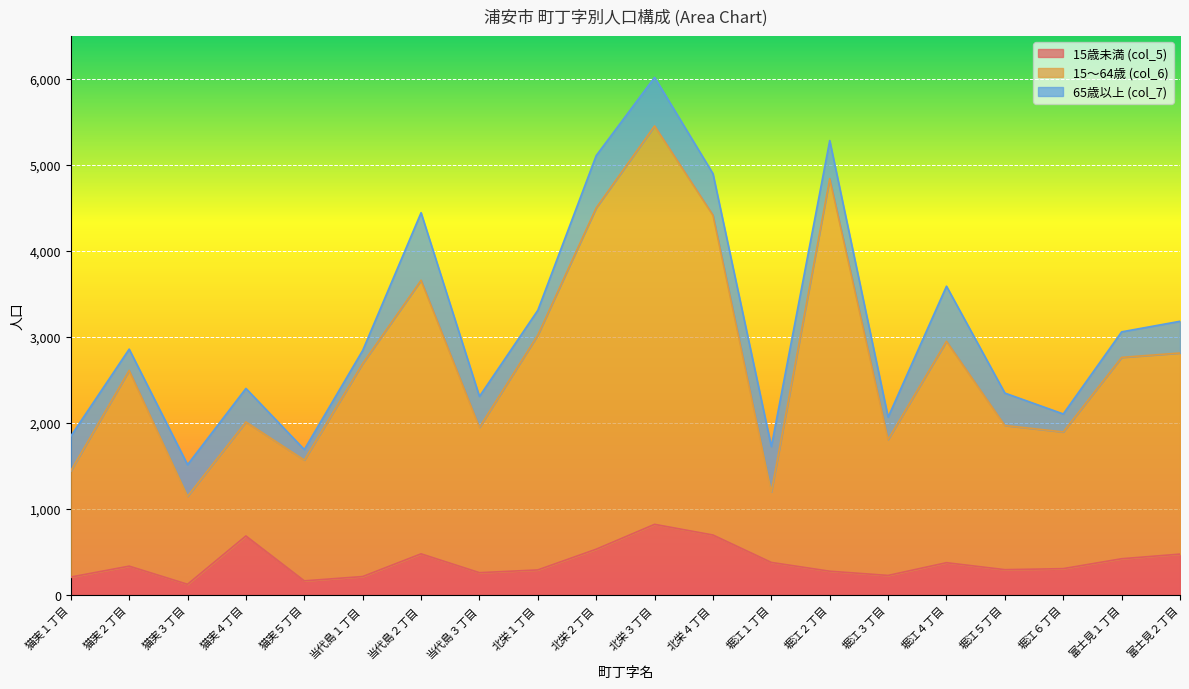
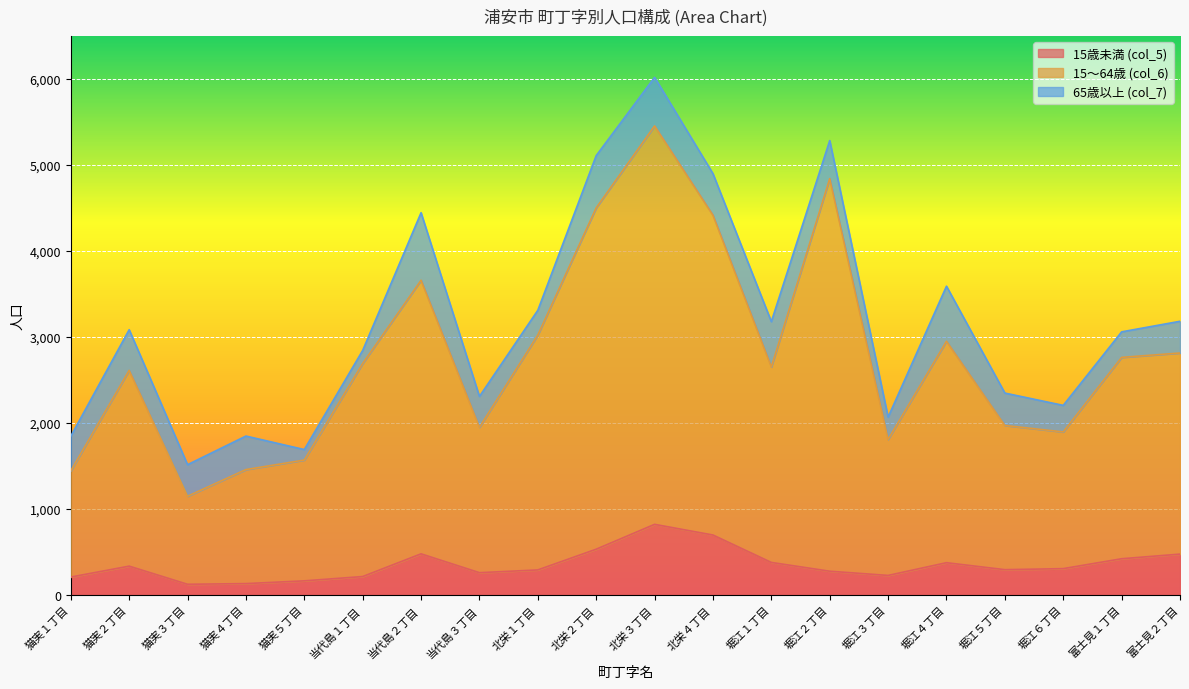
65歳以上 (col_7), 猫実２丁目: 200 -> 500
15歳未満 (col_5), 猫実４丁目: 700 -> 100
15～64歳 (col_6), 堀江１丁目: 800 -> 2,300
65歳以上 (col_7), 堀江６丁目: 200 -> 300
